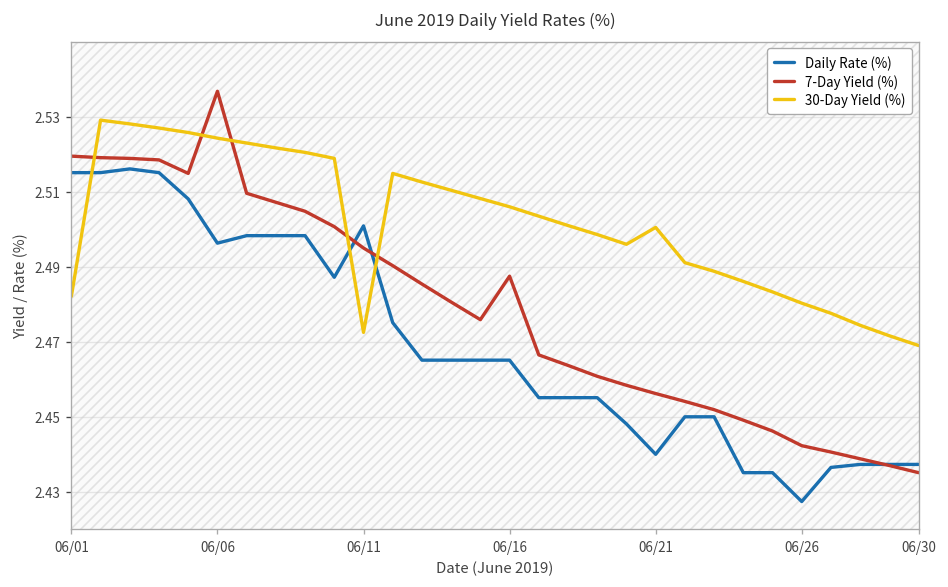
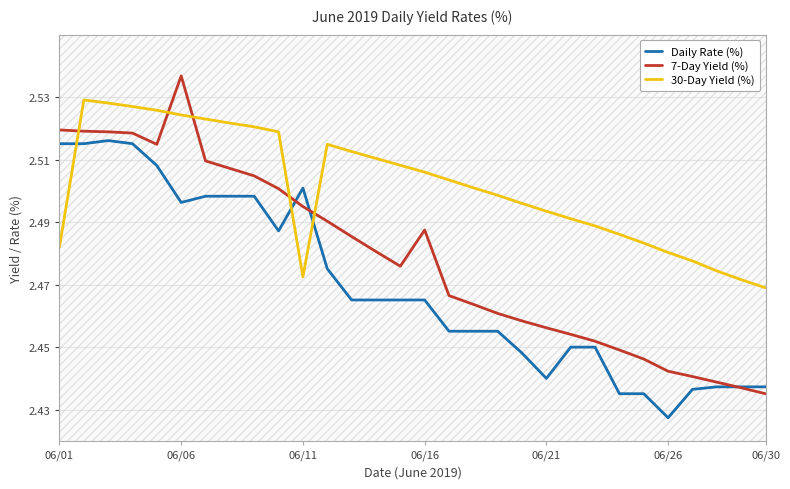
30-Day Yield (%), 06/21: 2.501 -> 2.494
